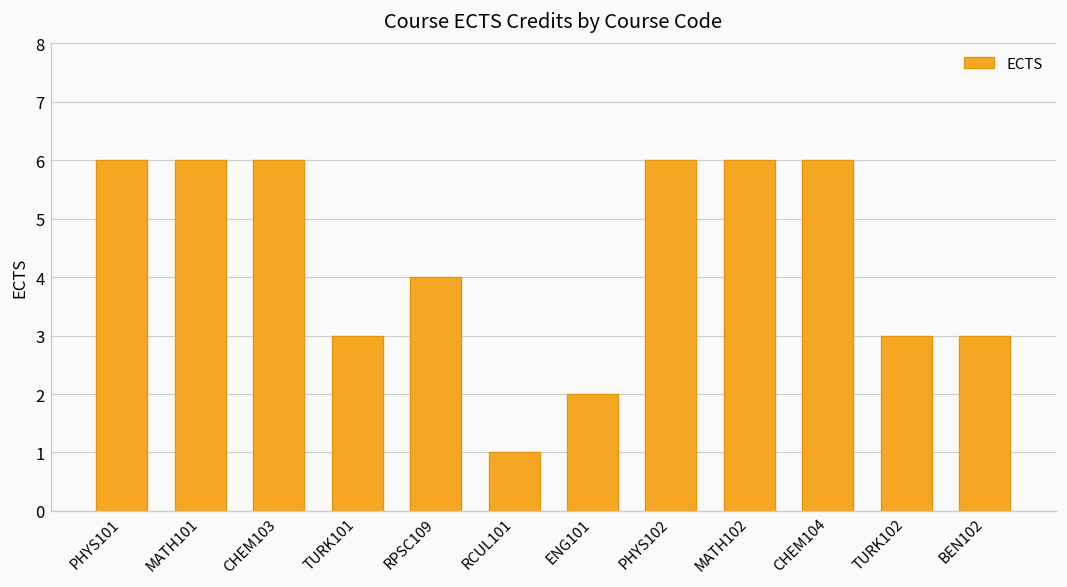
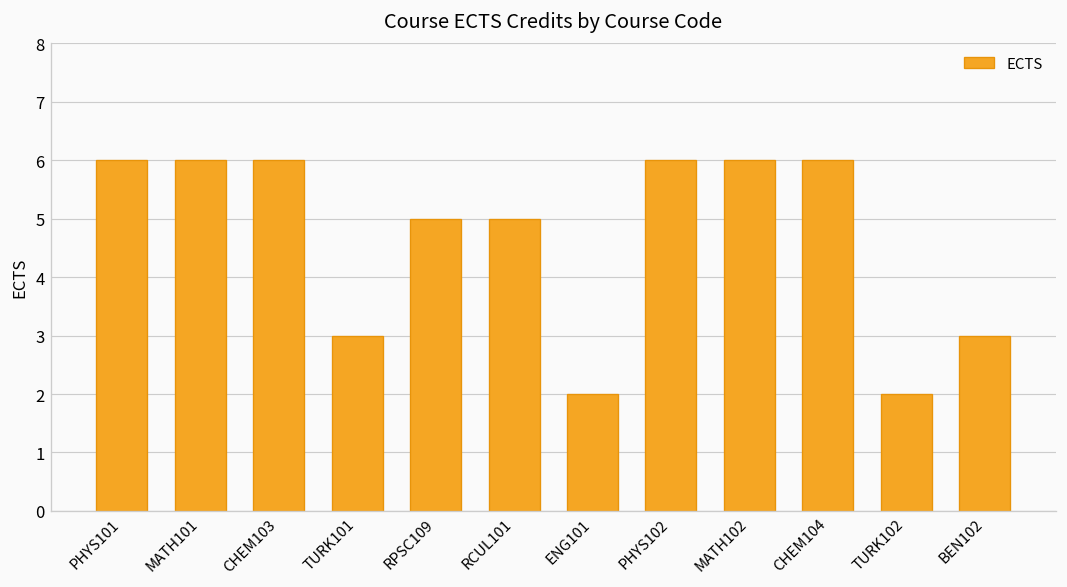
RPSC109: 4 -> 5
RCUL101: 1 -> 5
TURK102: 3 -> 2
